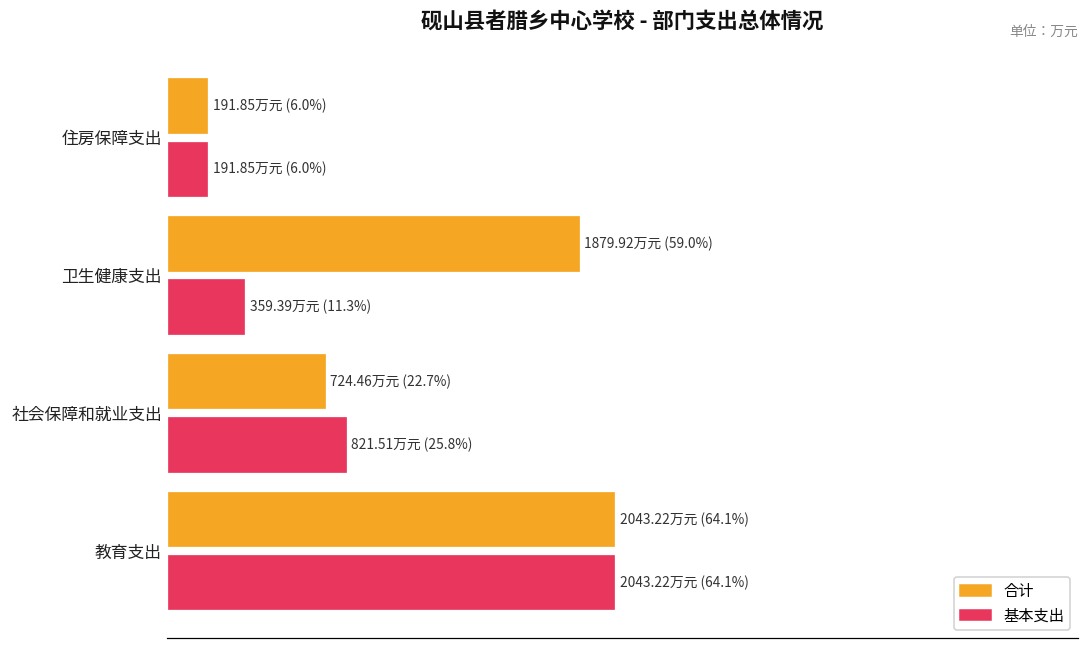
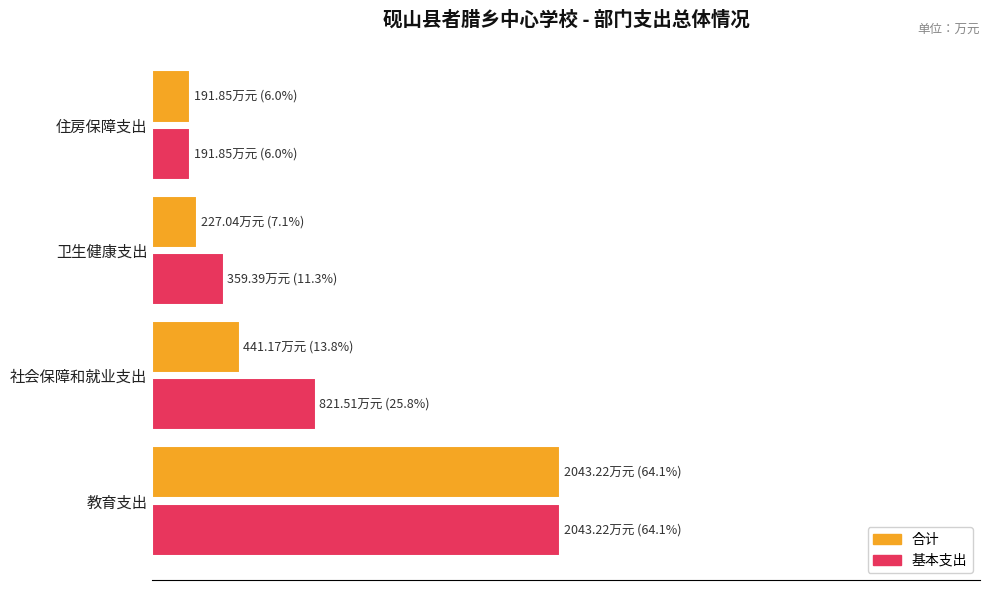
合计, 卫生健康支出: 1879.92万元 (59.0%) -> 227.04万元 (7.1%)
合计, 社会保障和就业支出: 724.46万元 (22.7%) -> 441.17万元 (13.8%)
